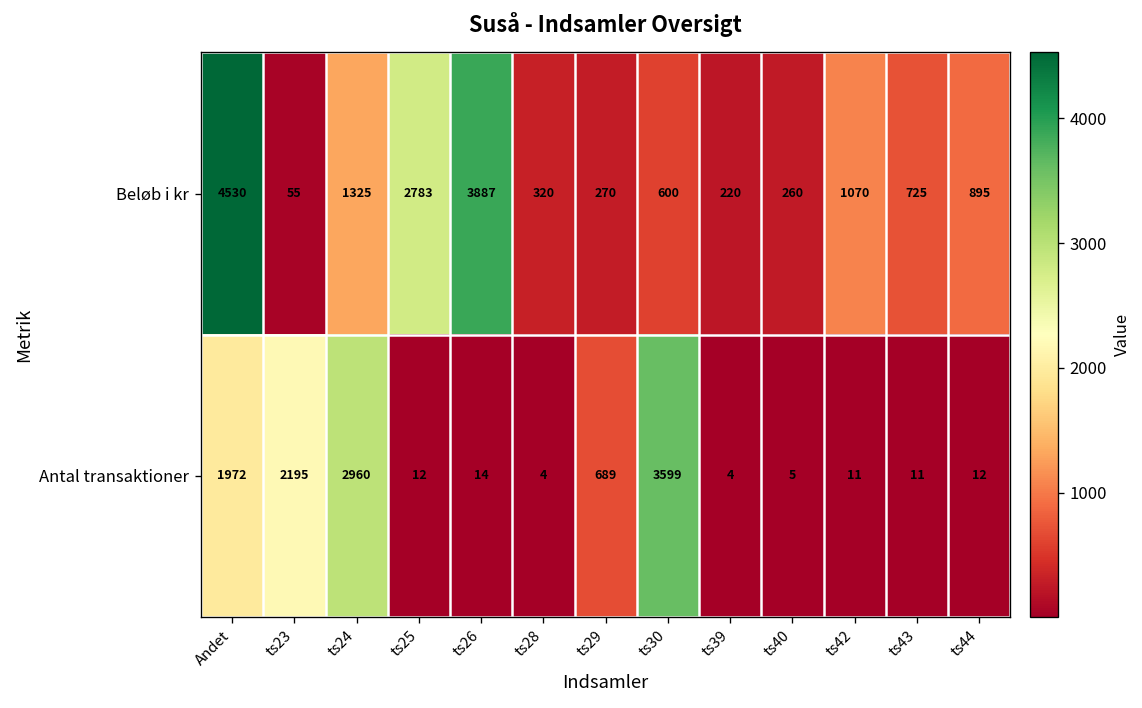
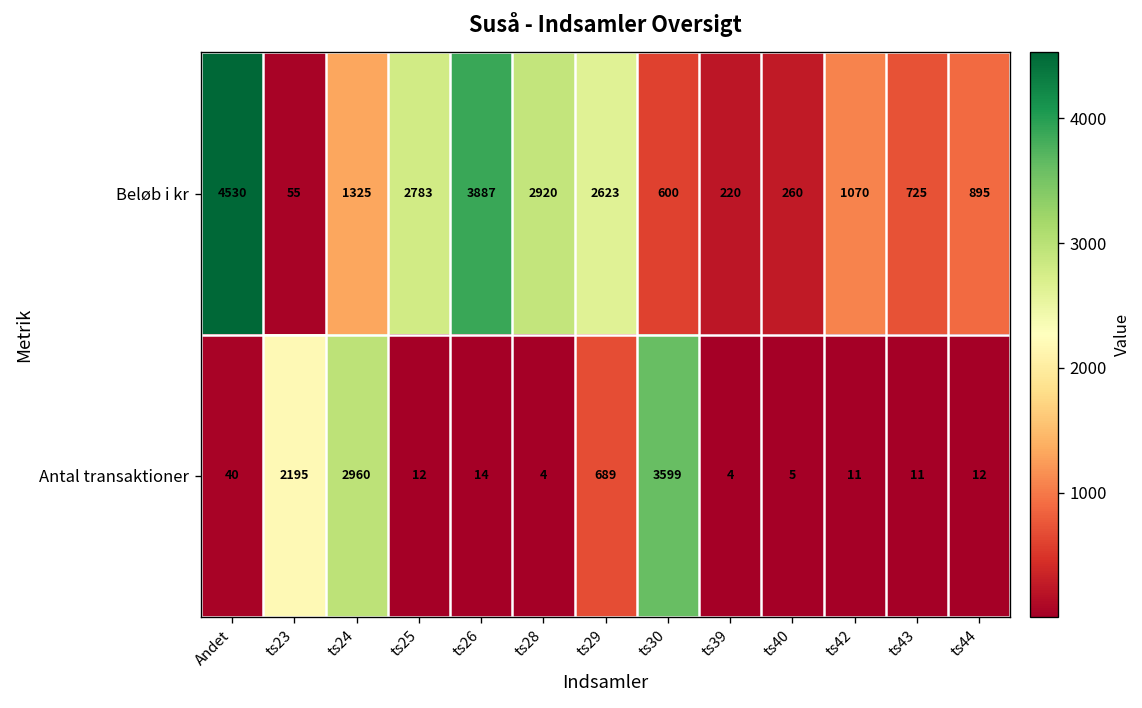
Beløb i kr, ts28: 320 -> 2920
Beløb i kr, ts29: 270 -> 2623
Antal transaktioner, Andet: 1972 -> 40
